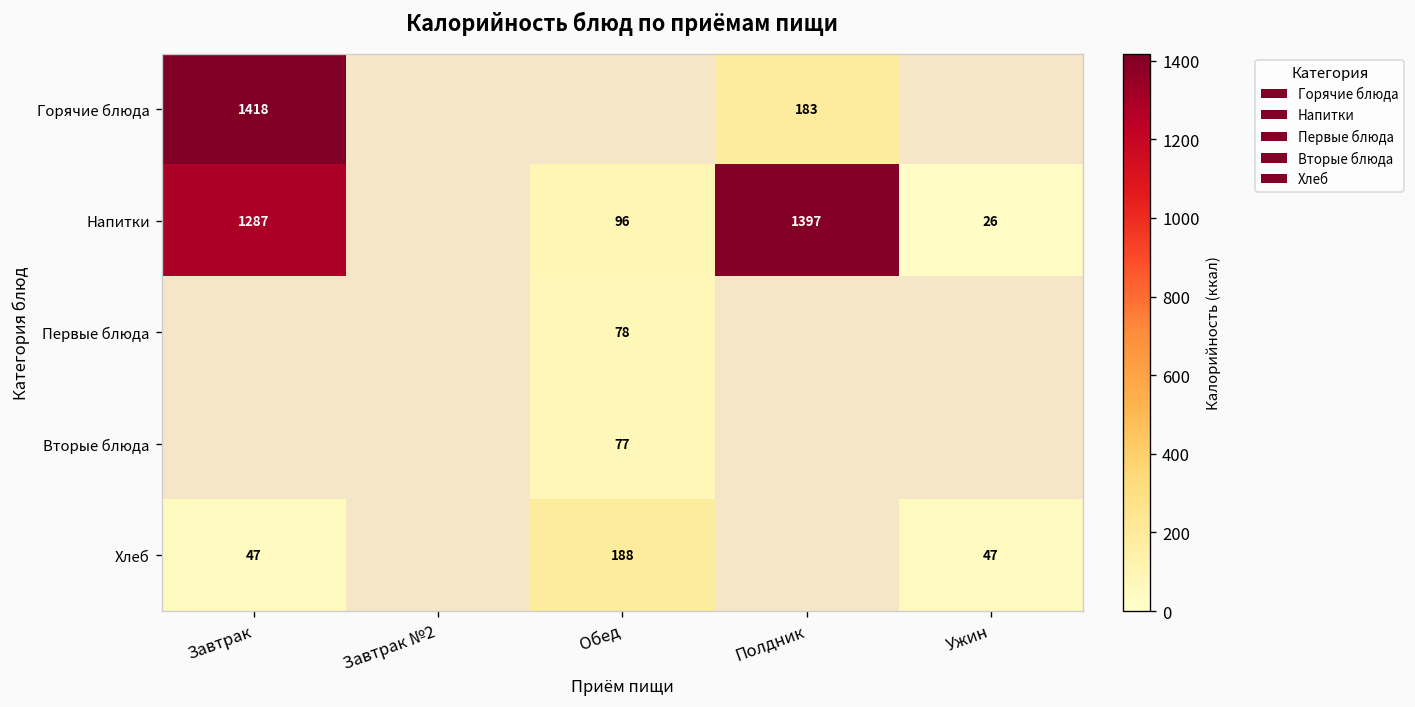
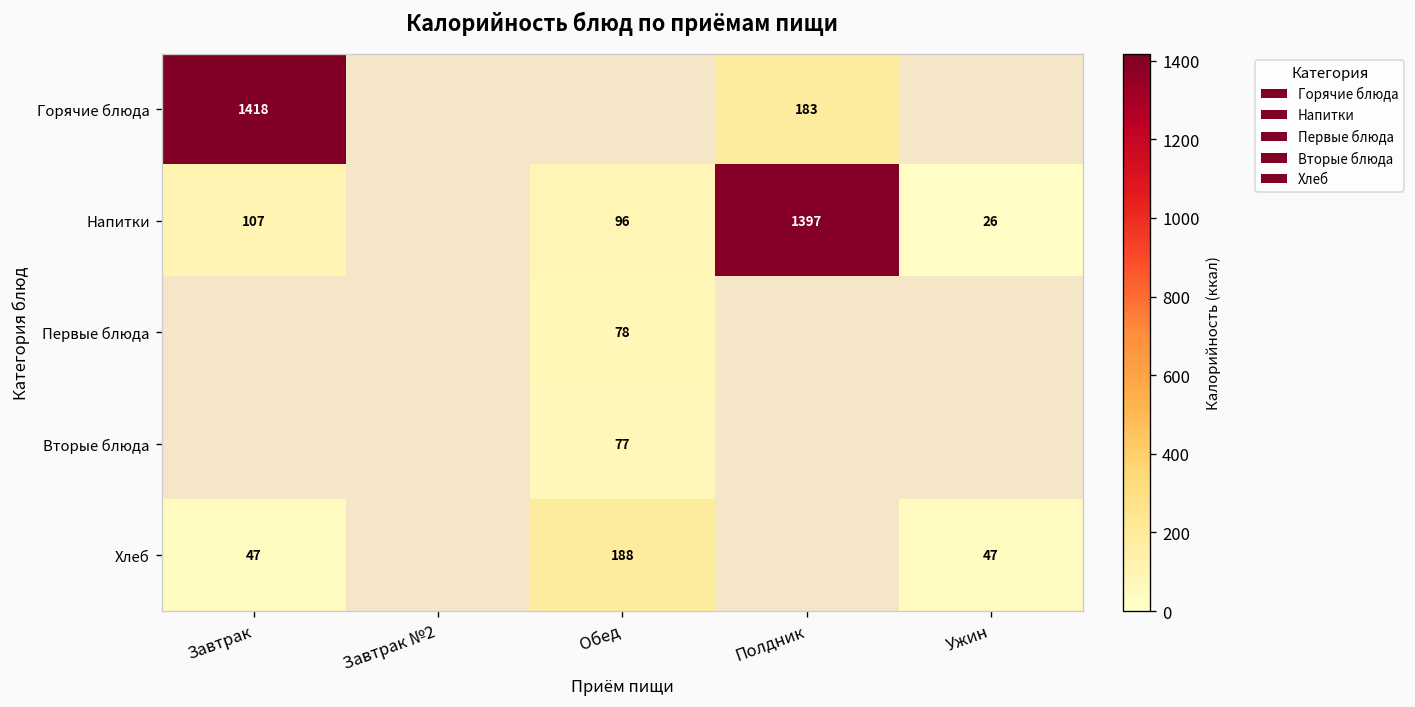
Напитки, Завтрак: 1287 -> 107
